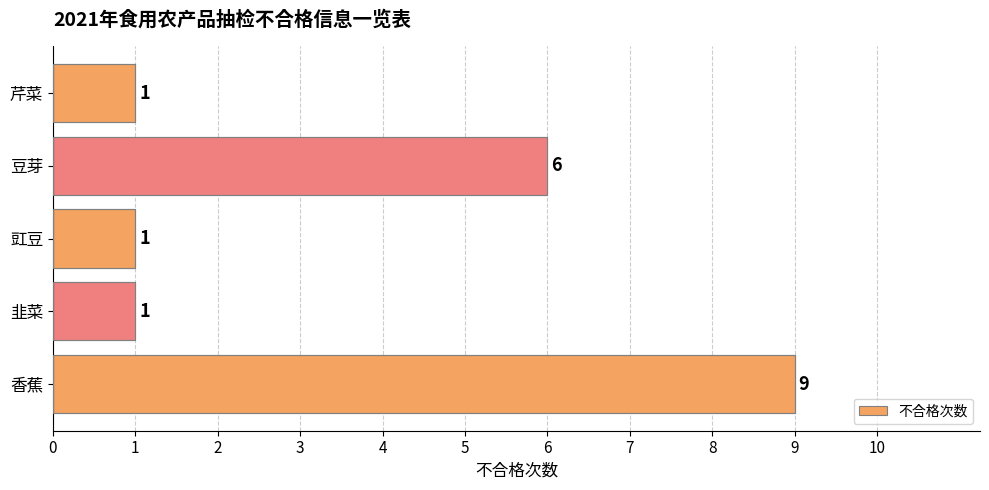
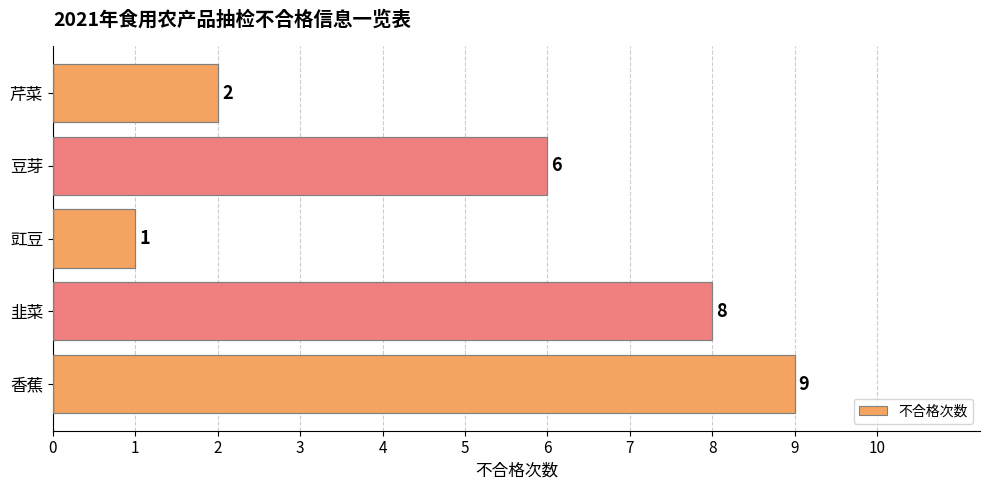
芹菜: 1 -> 2
韭菜: 1 -> 8
